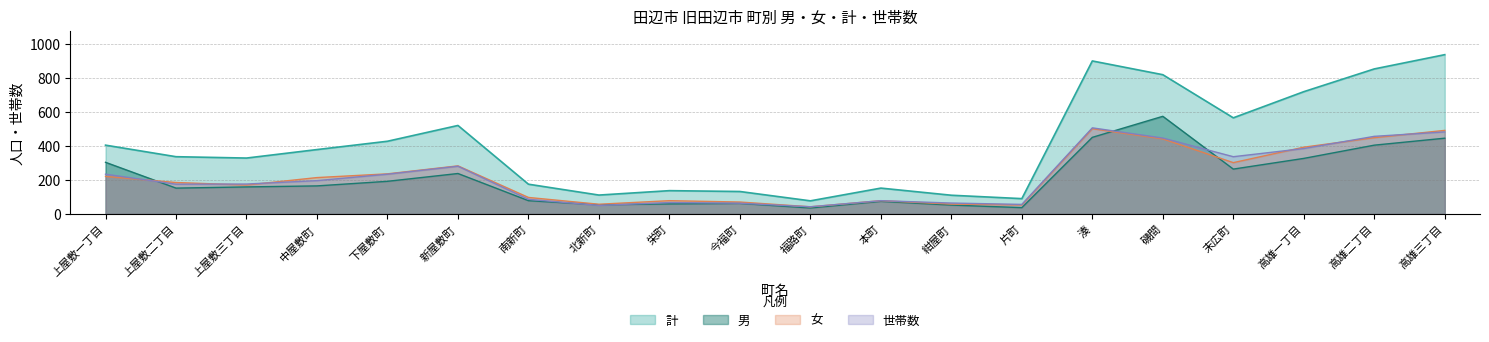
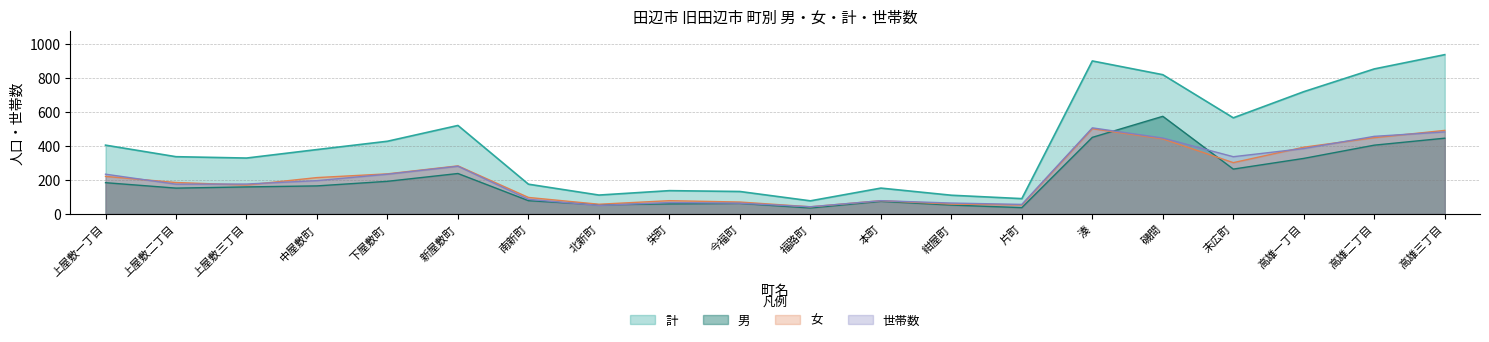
男, 上屋敷一丁目: 300 -> 180
